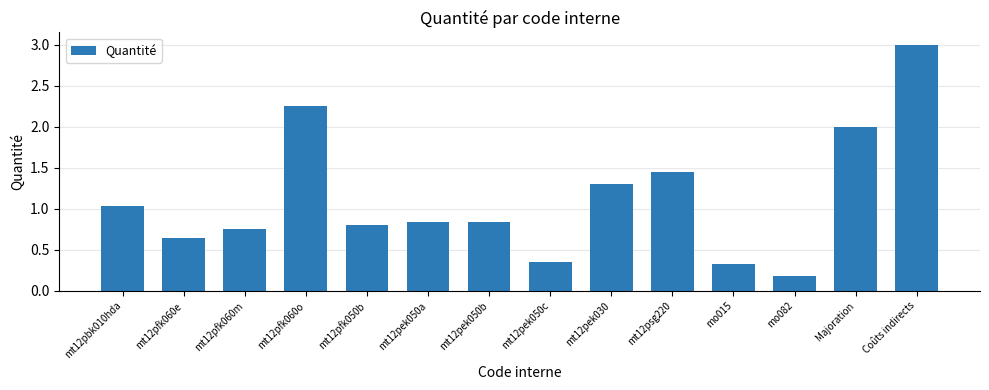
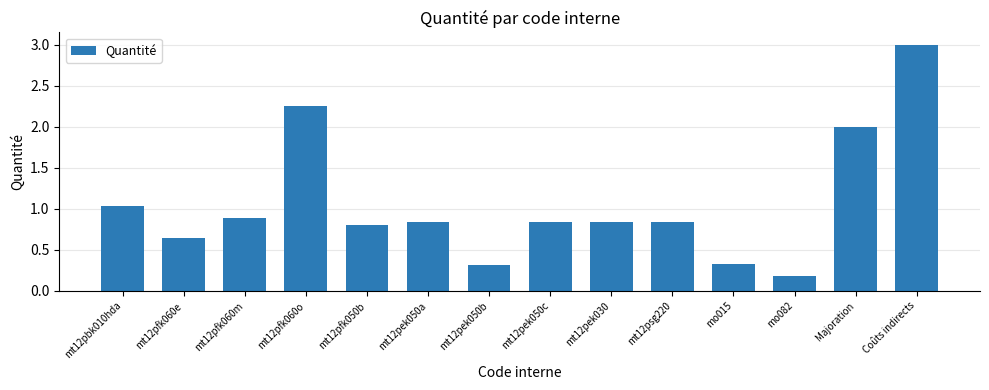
mt12pfk060m: 0.8 -> 0.9
mt12pek050b: 0.8 -> 0.3
mt12pek050c: 0.4 -> 0.8
mt12pek030: 1.3 -> 0.8
mt12psg220: 1.5 -> 0.8
